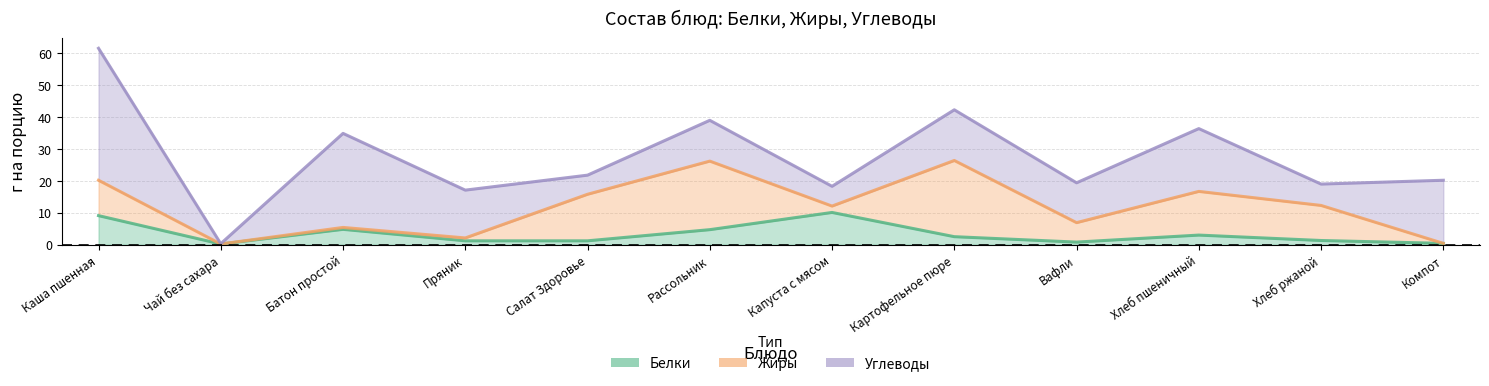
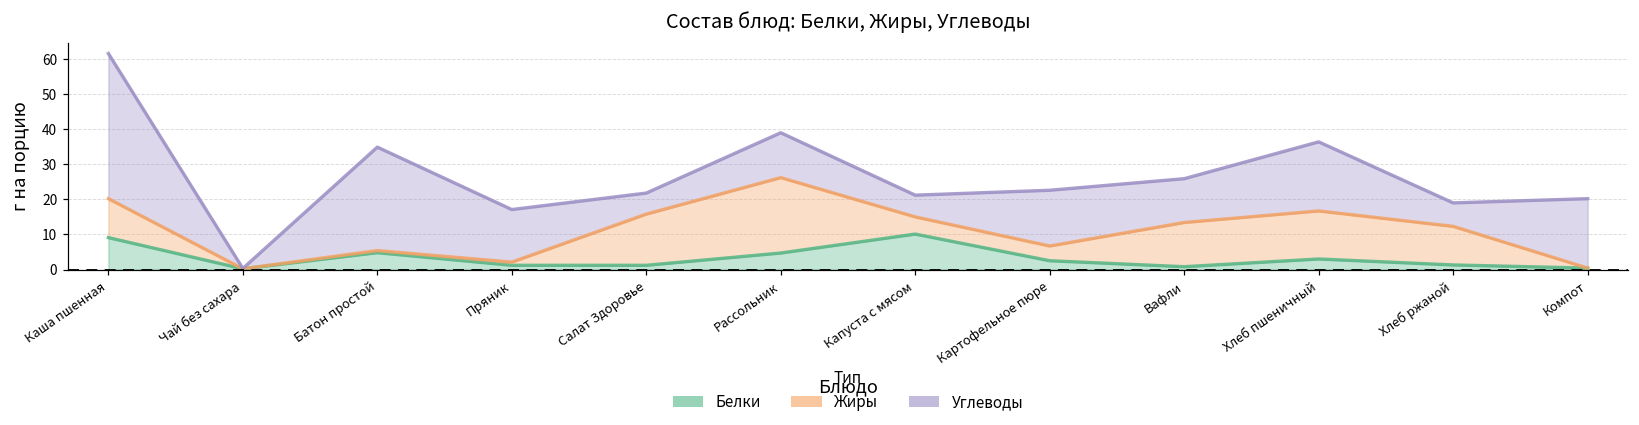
Жиры, Капуста с мясом: 2 -> 5
Жиры, Картофельное пюре: 24 -> 4
Жиры, Вафли: 6 -> 13
